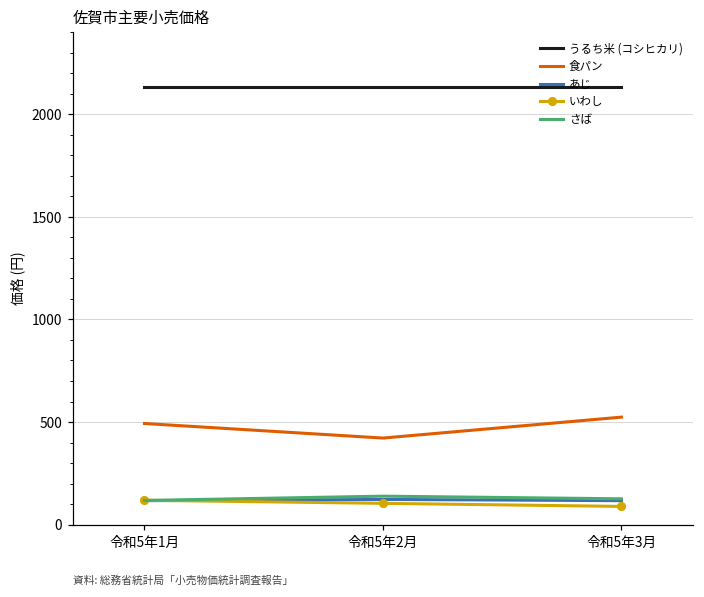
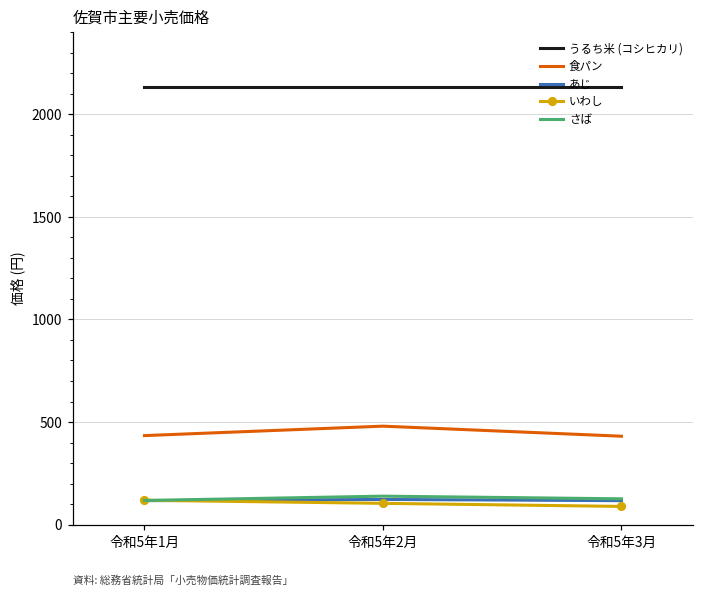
食パン, 令和5年1月: 490 -> 430
食パン, 令和5年2月: 420 -> 480
食パン, 令和5年3月: 520 -> 430
